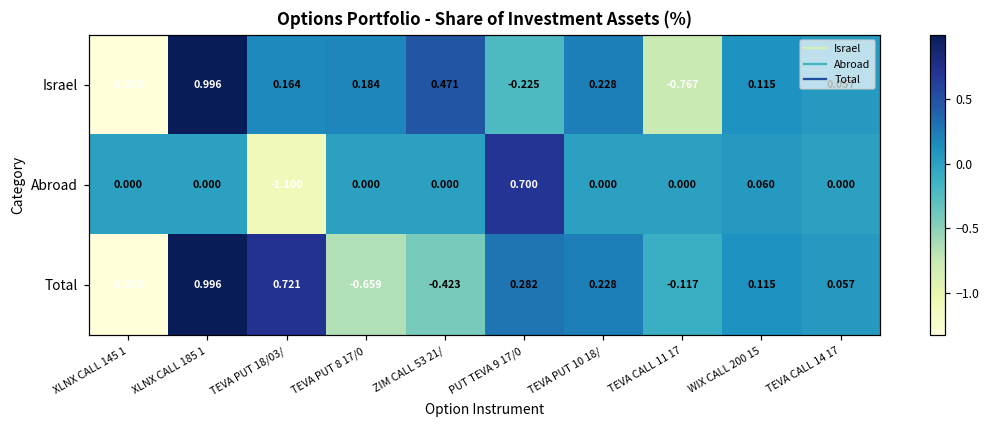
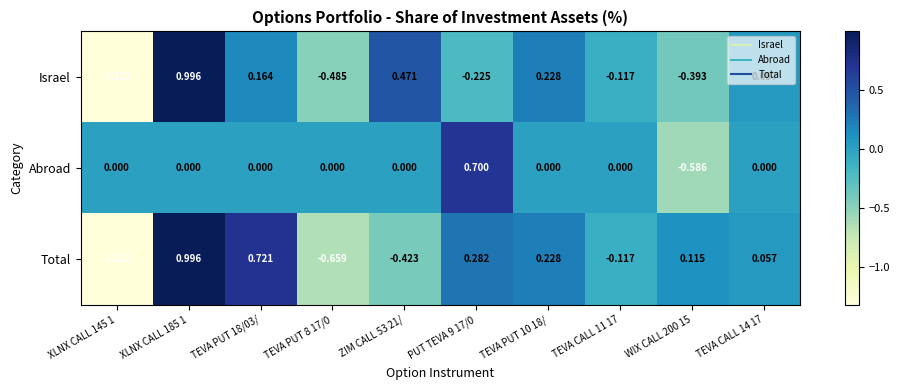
Israel, TEVA PUT 8 17/0: 0.184 -> -0.485
Israel, TEVA CALL 11 17: -0.767 -> -0.117
Israel, WIX CALL 200 15: 0.115 -> -0.393
Abroad, TEVA PUT 18/03/: -1.100 -> 0.000
Abroad, WIX CALL 200 15: 0.060 -> -0.586
